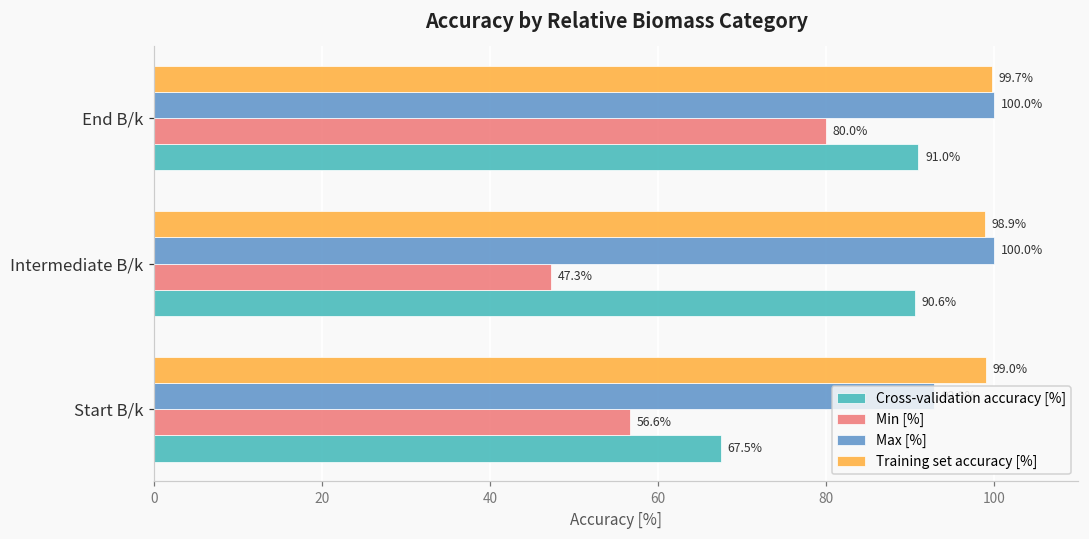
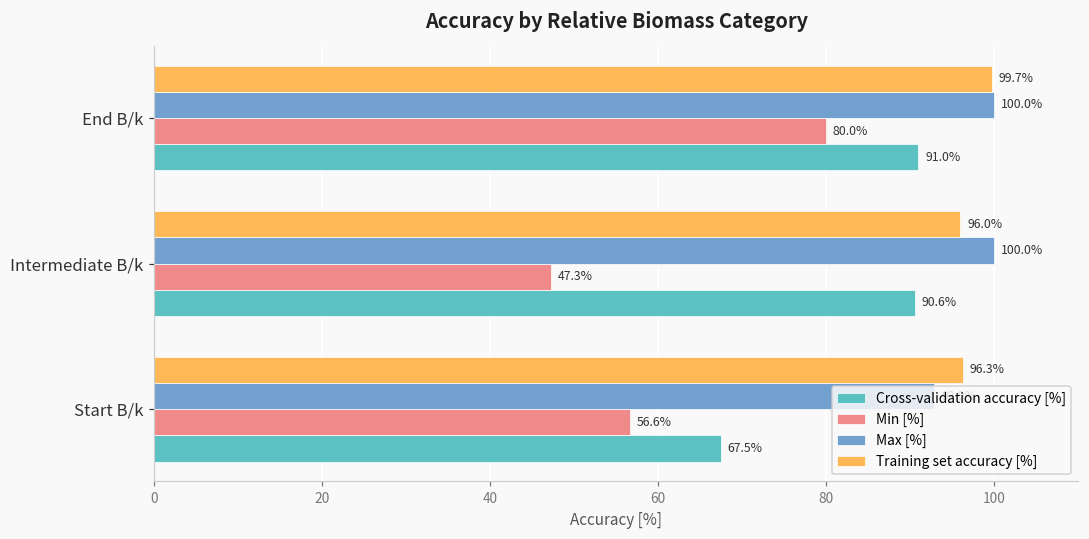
Training set accuracy [%], Intermediate B/k: 98.9% -> 96.0%
Training set accuracy [%], Start B/k: 99.0% -> 96.3%
